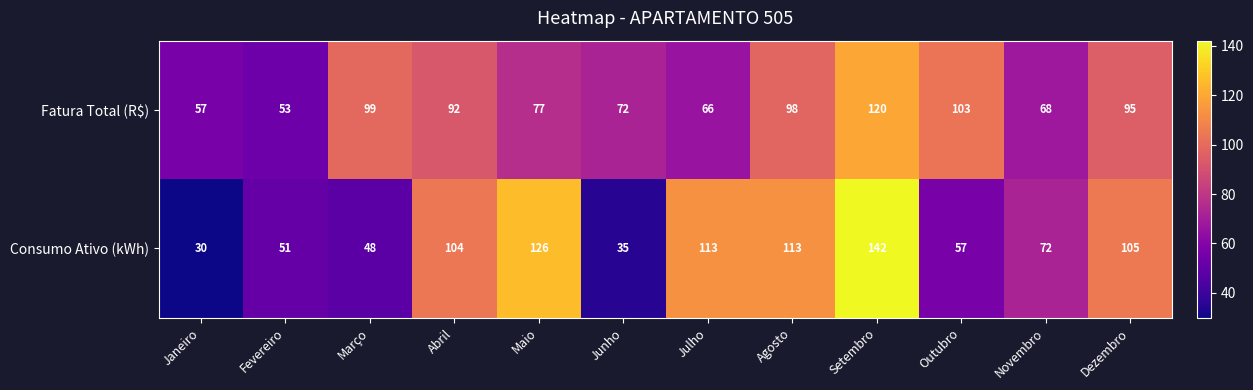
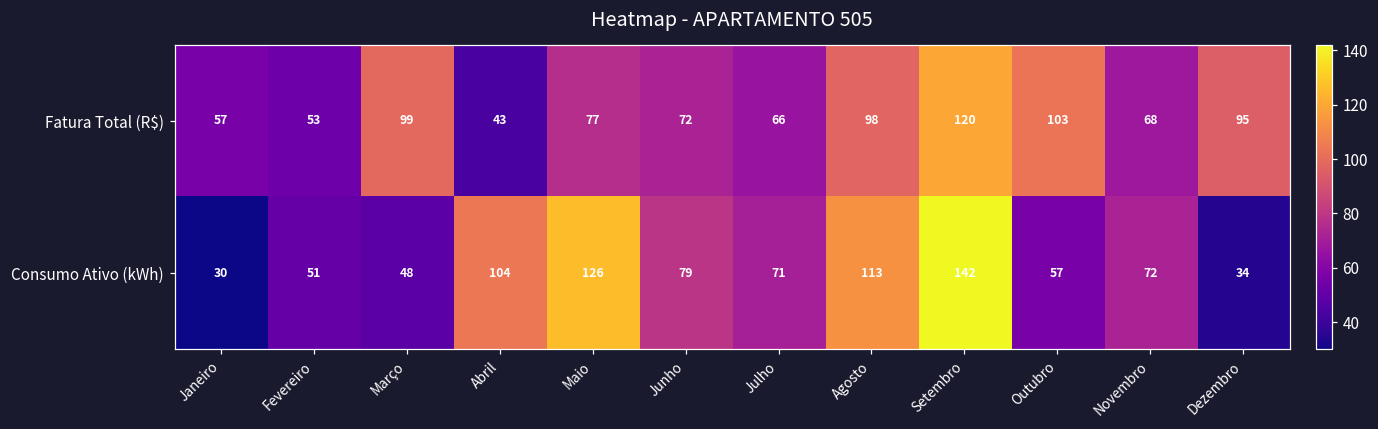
Fatura Total (R$), Abril: 92 -> 43
Consumo Ativo (kWh), Junho: 35 -> 79
Consumo Ativo (kWh), Julho: 113 -> 71
Consumo Ativo (kWh), Dezembro: 105 -> 34
